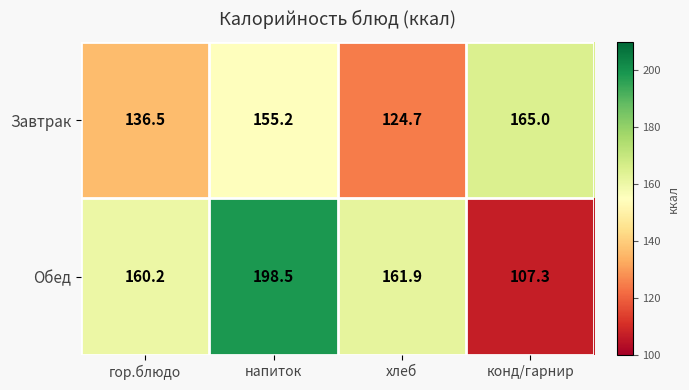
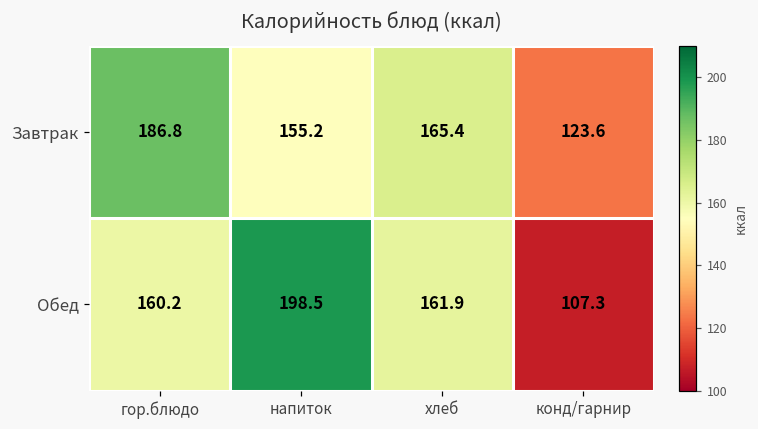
Завтрак, гор.блюдо: 136.5 -> 186.8
Завтрак, хлеб: 124.7 -> 165.4
Завтрак, конд/гарнир: 165.0 -> 123.6
